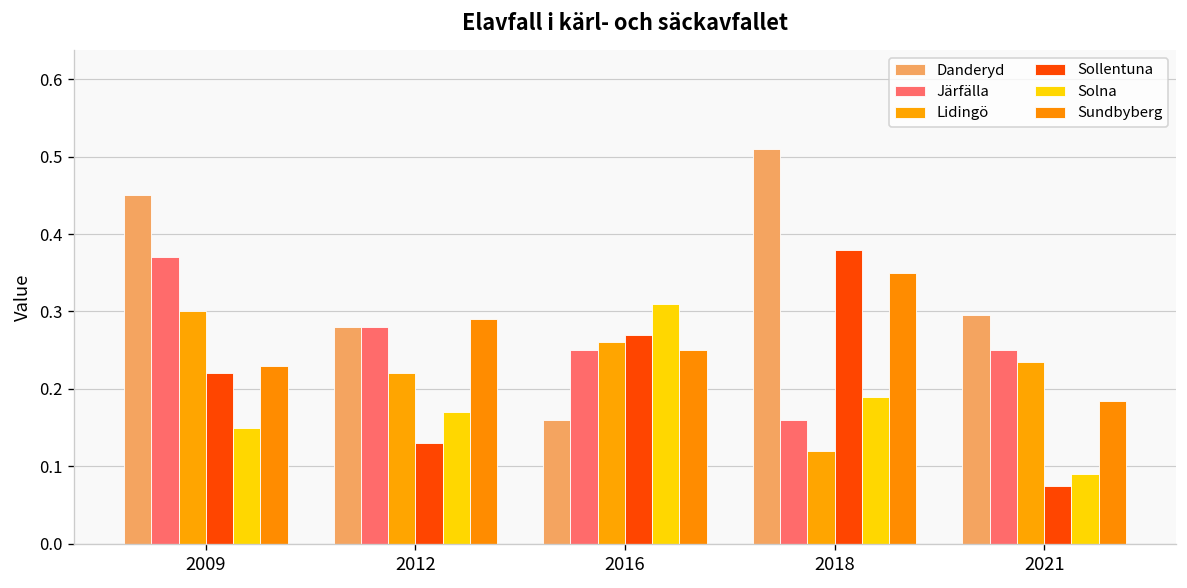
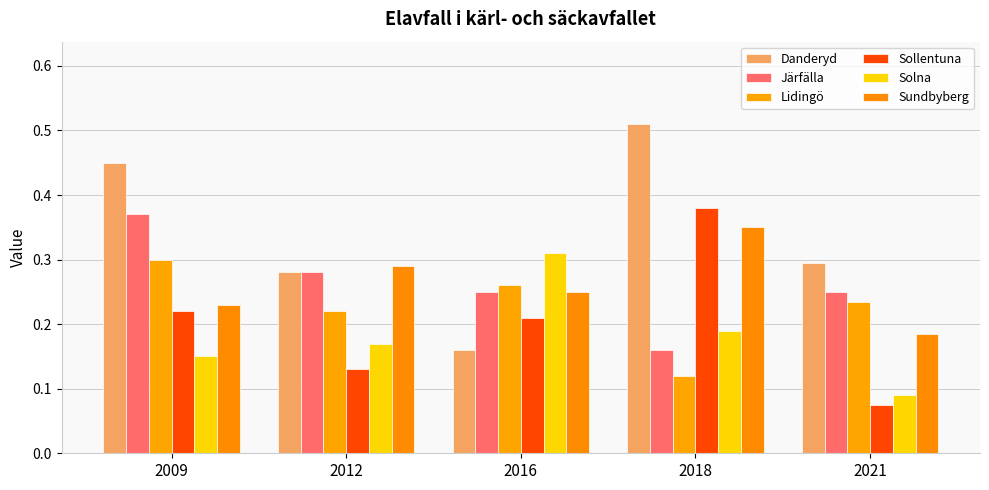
Sollentuna, 2016: 0.27 -> 0.21
